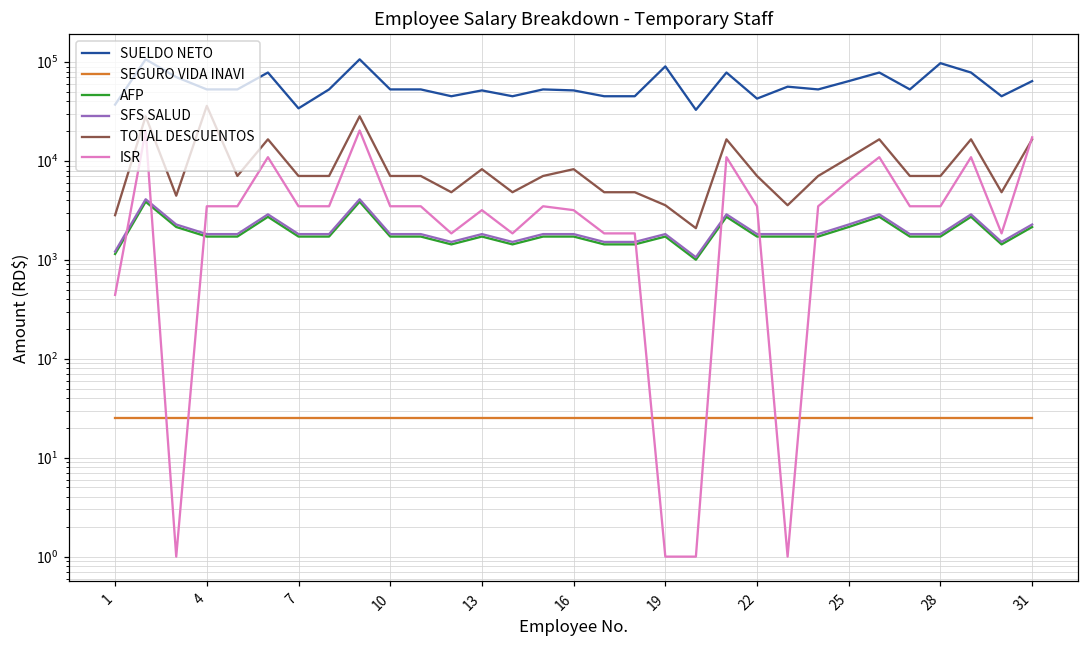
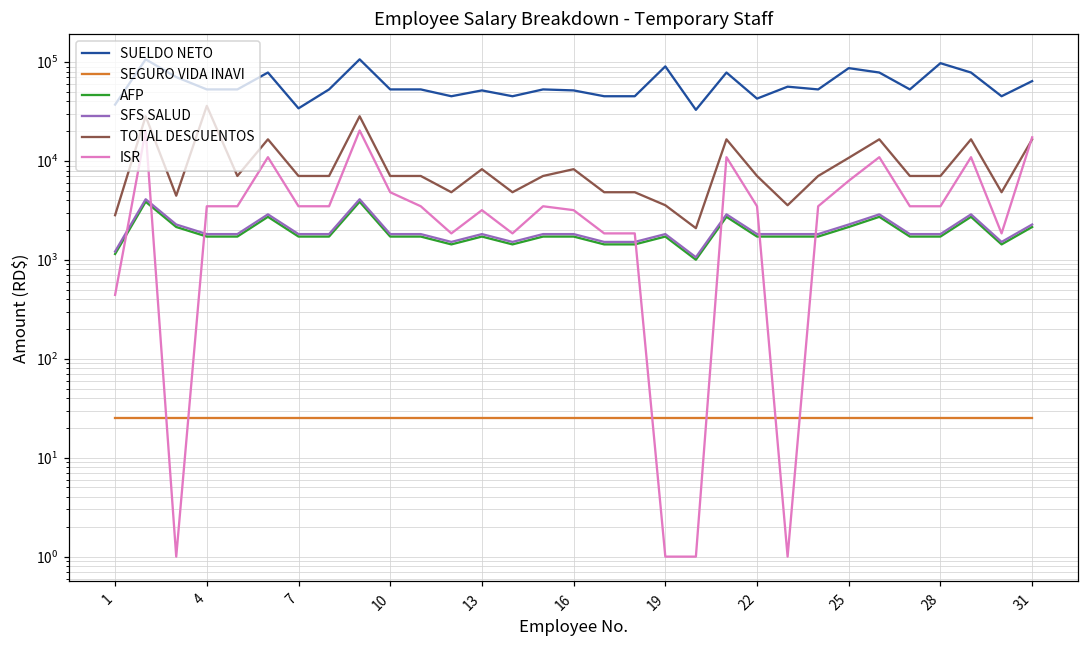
ISR, 10: 3500 -> 5000
SUELDO NETO, 25: 60000 -> 90000
